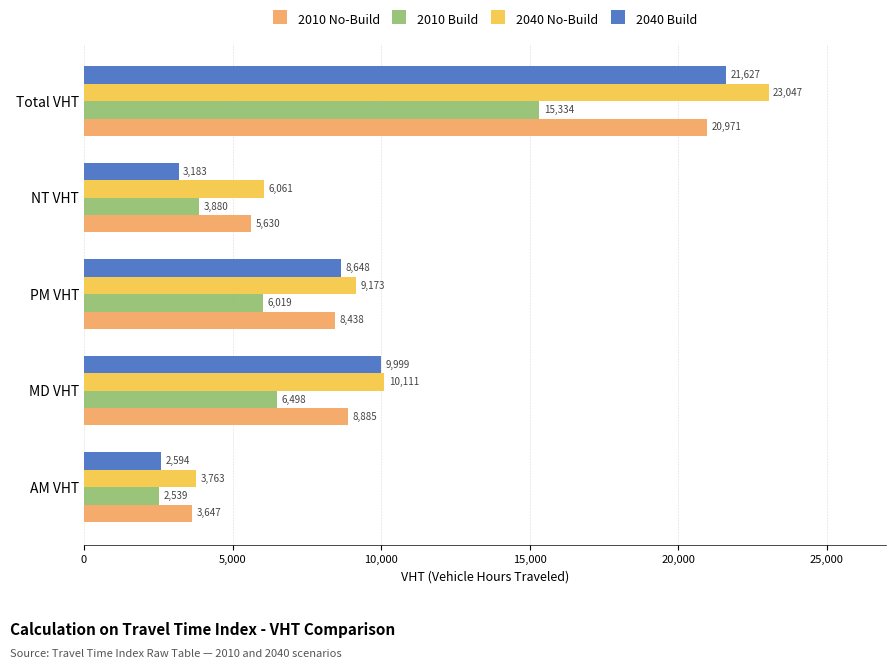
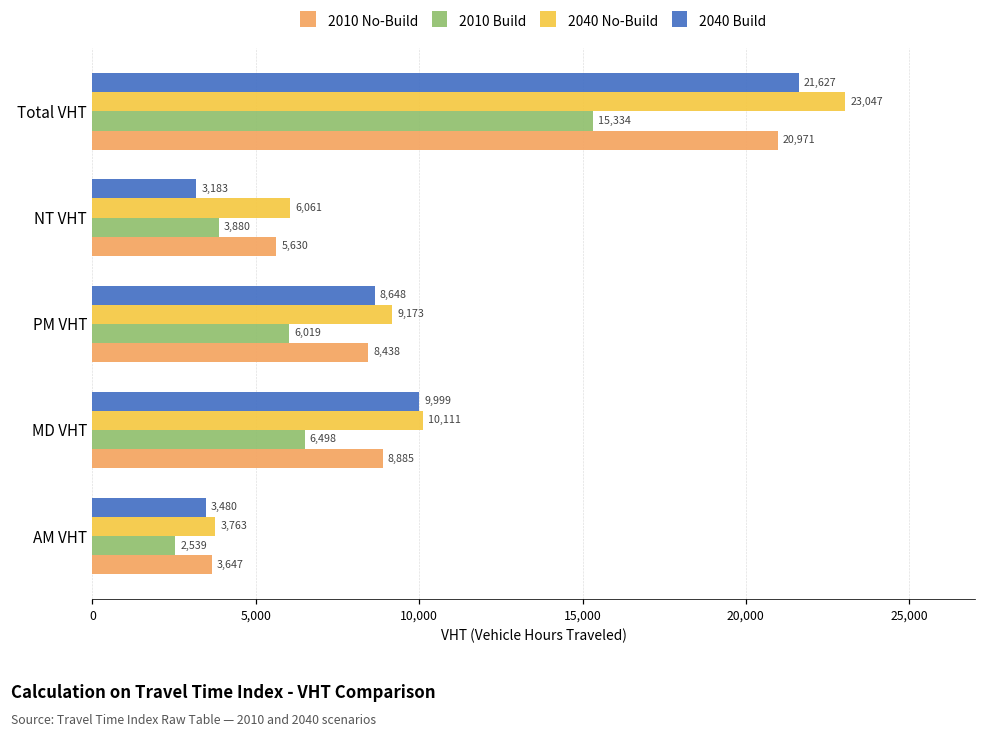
2040 Build, AM VHT: 2,594 -> 3,480
